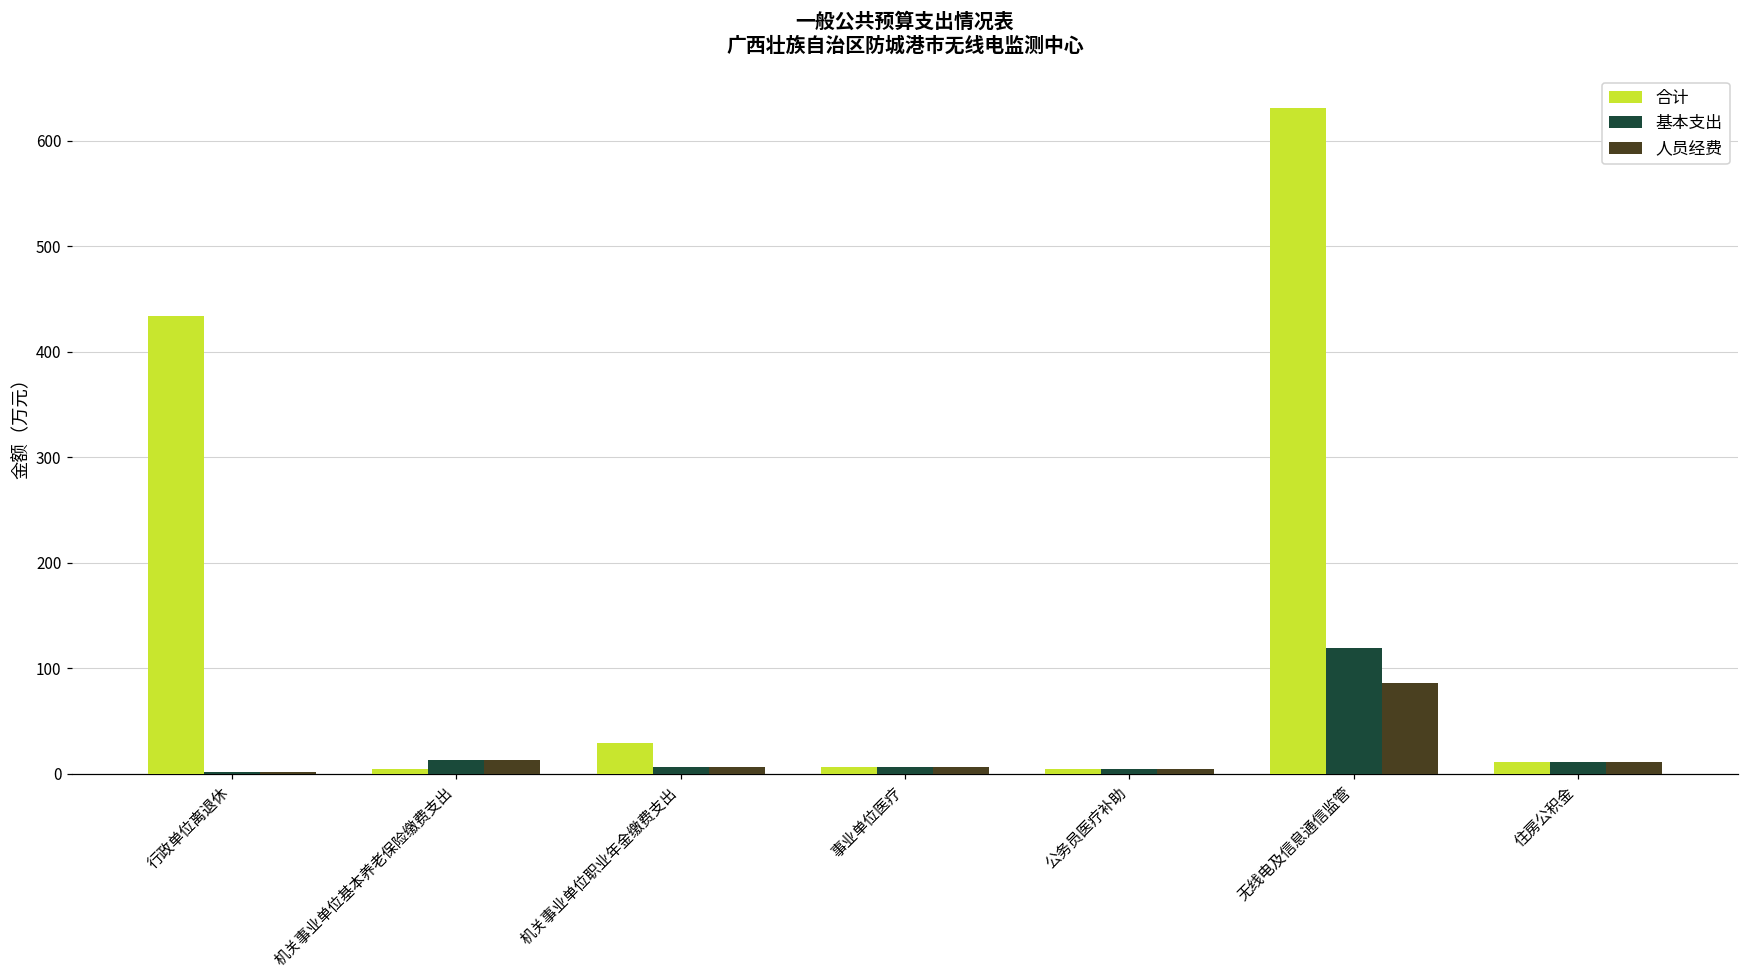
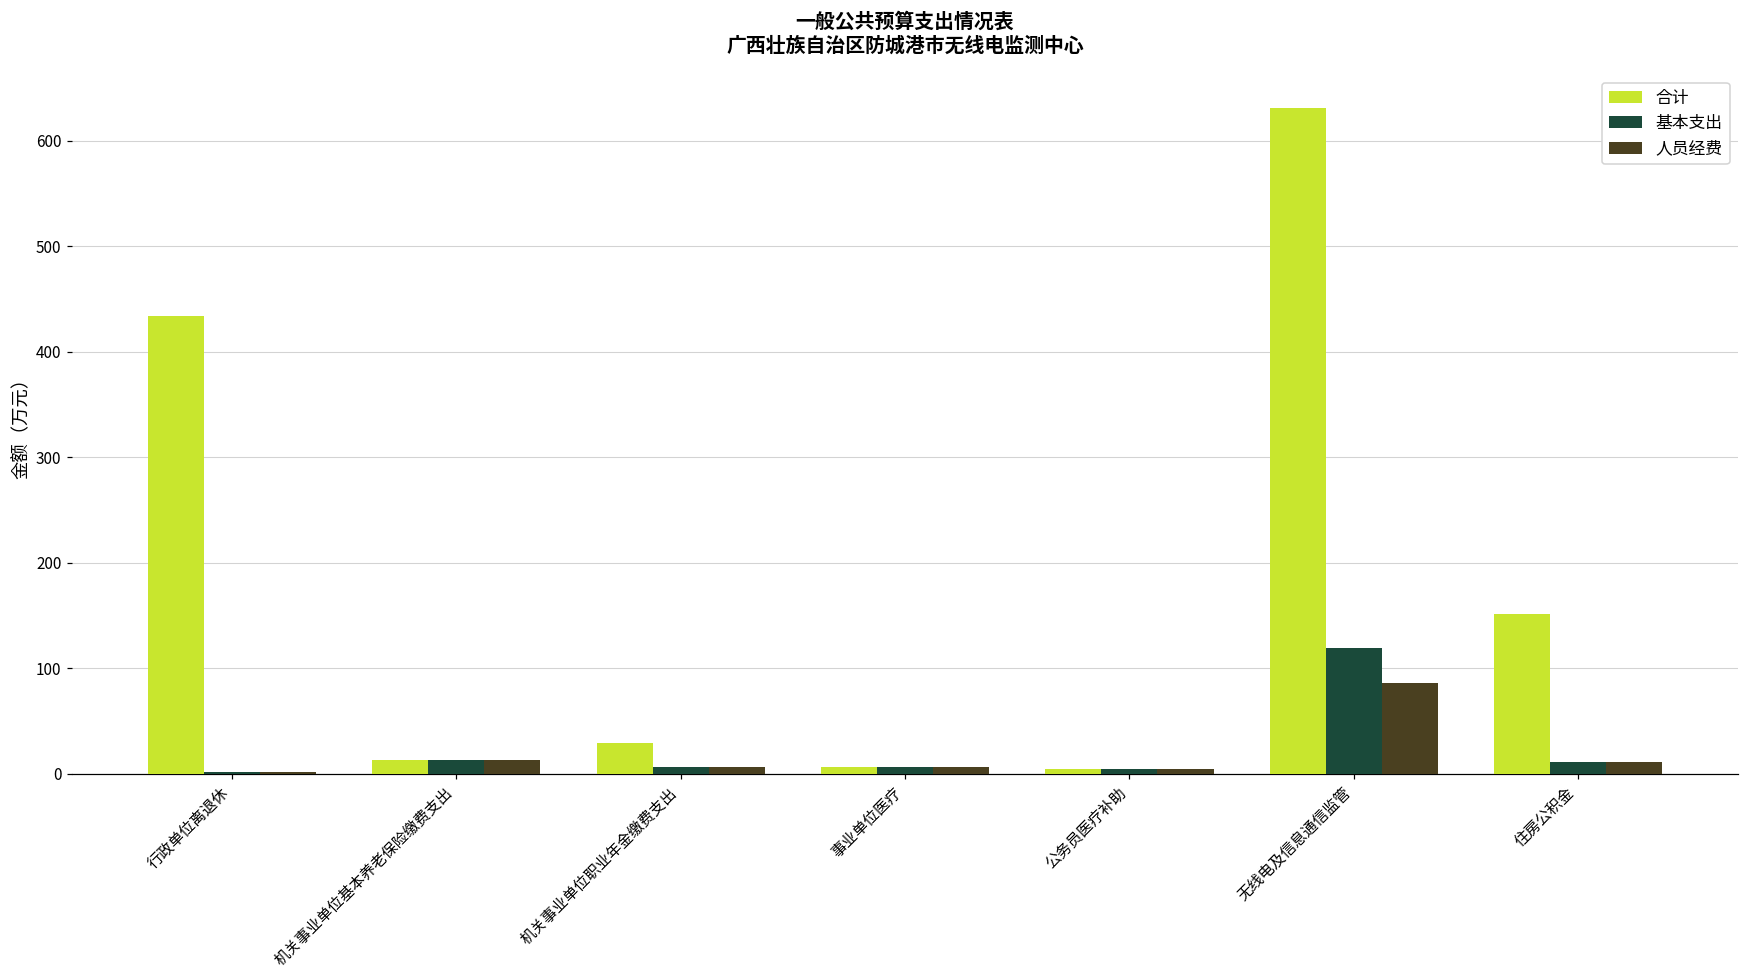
合计, 机关事业单位基本养老保险缴费支出: 0 -> 10
合计, 住房公积金: 10 -> 150
